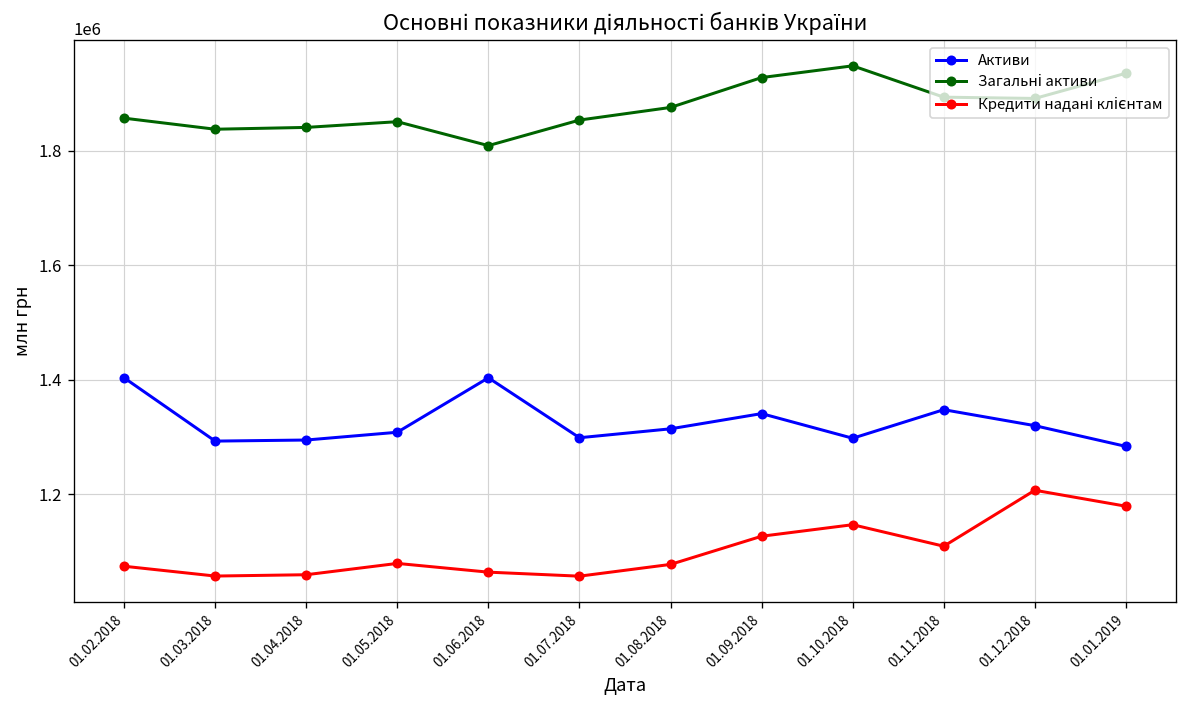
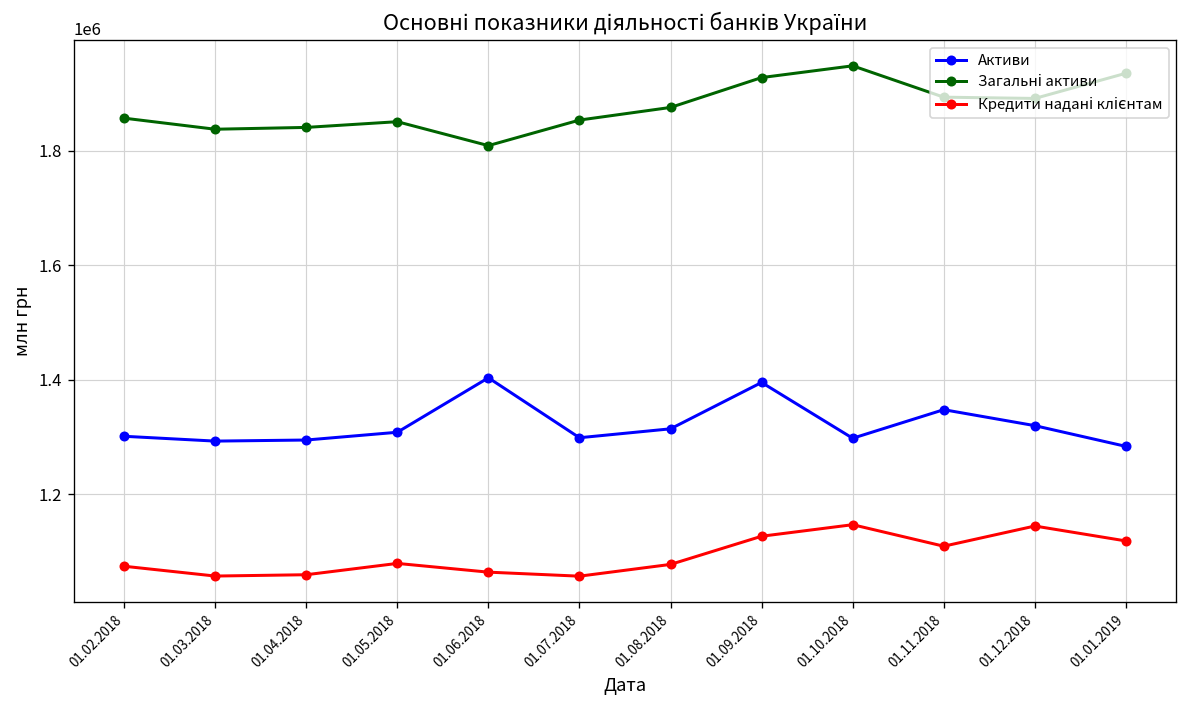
Активи, 01.02.2018: 1400000 -> 1300000
Активи, 01.09.2018: 1340000 -> 1400000
Кредити надані клієнтам, 01.12.2018: 1210000 -> 1140000
Кредити надані клієнтам, 01.01.2019: 1180000 -> 1120000
